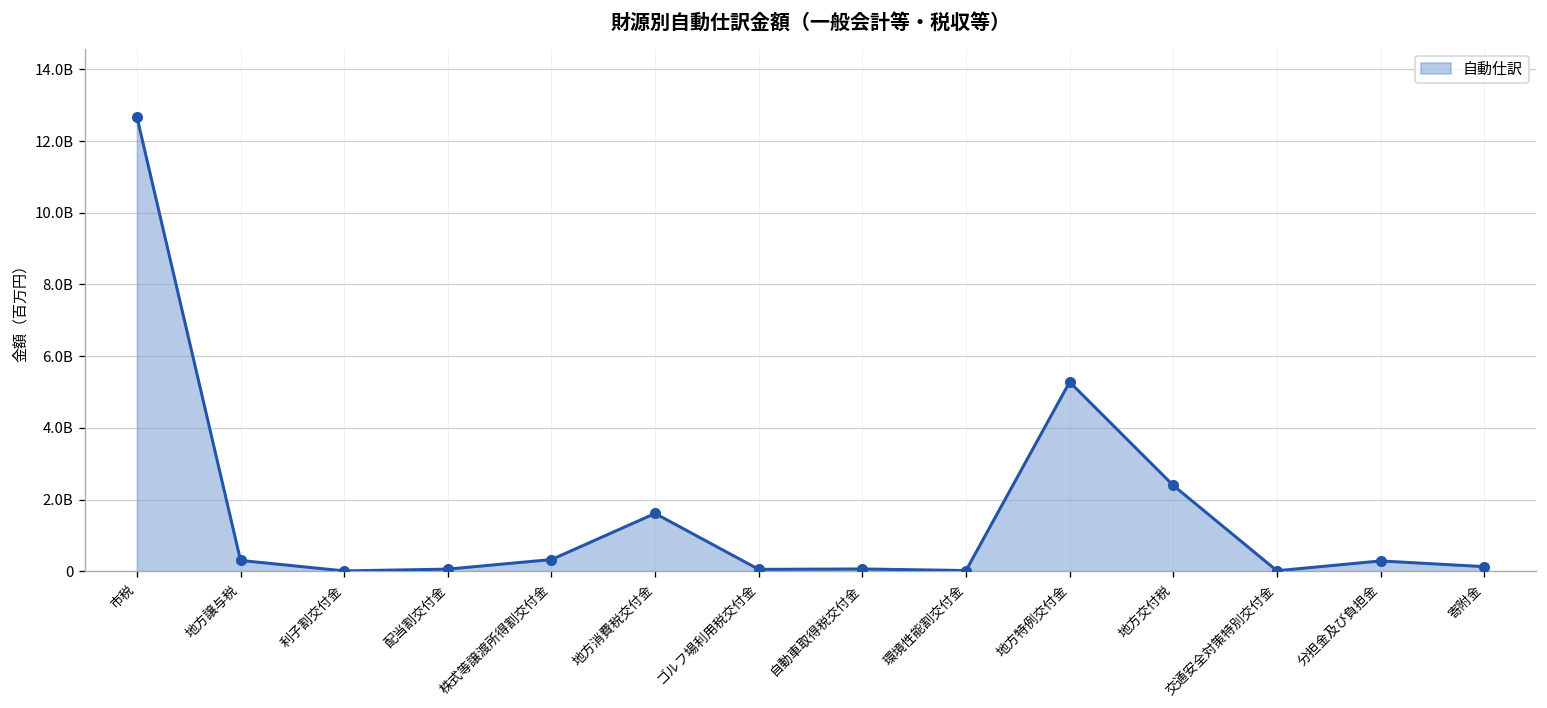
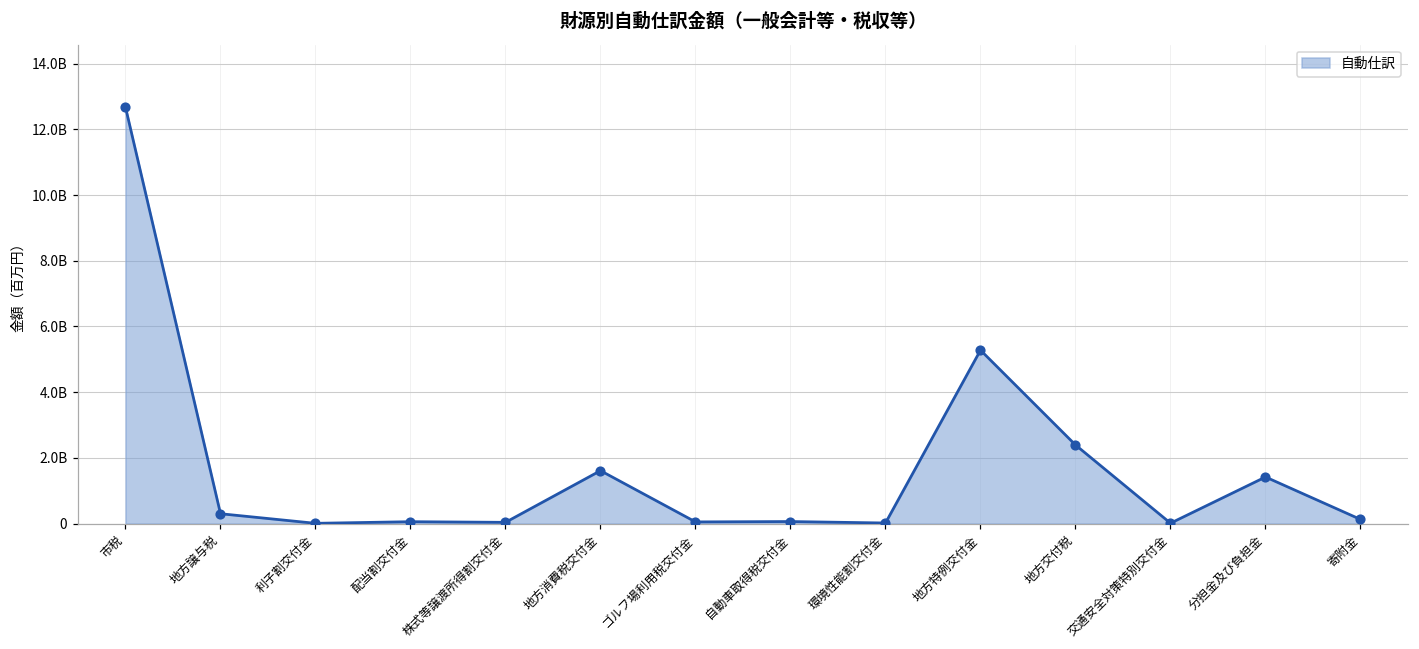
株式等譲渡所得割交付金: 300000000 -> 0
分担金及び負担金: 300000000 -> 1400000000
